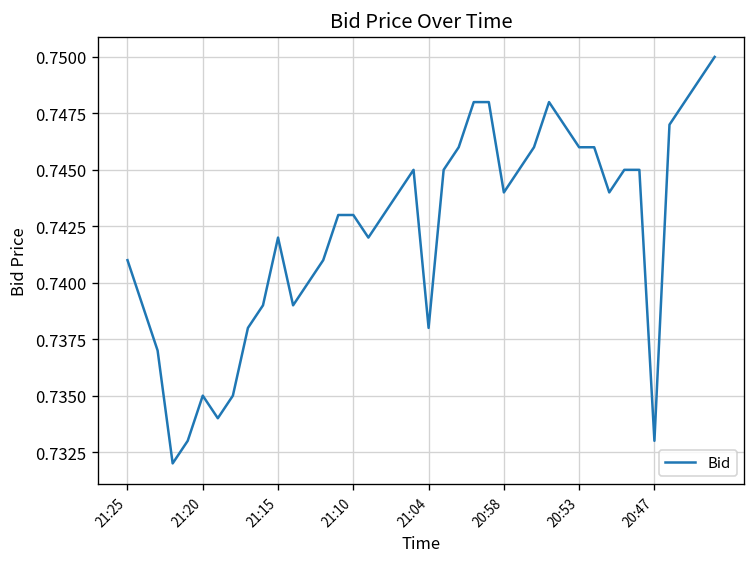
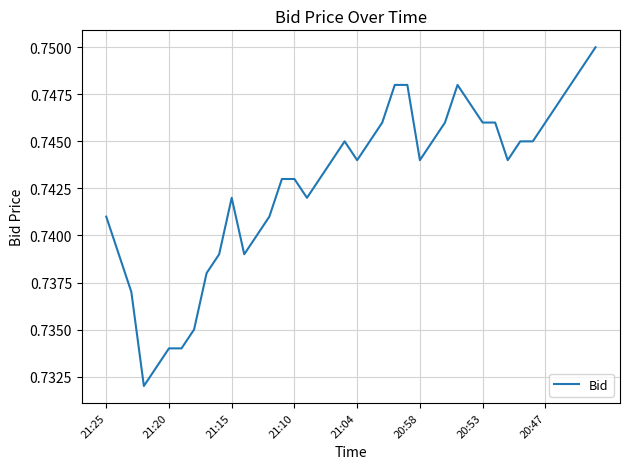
21:20: 0.735 -> 0.734
21:04: 0.738 -> 0.744
20:47: 0.733 -> 0.746
